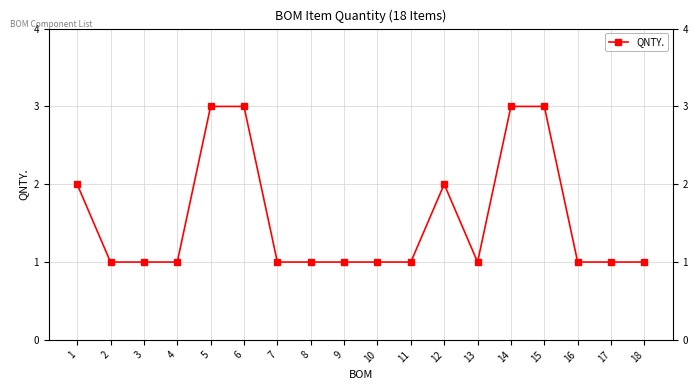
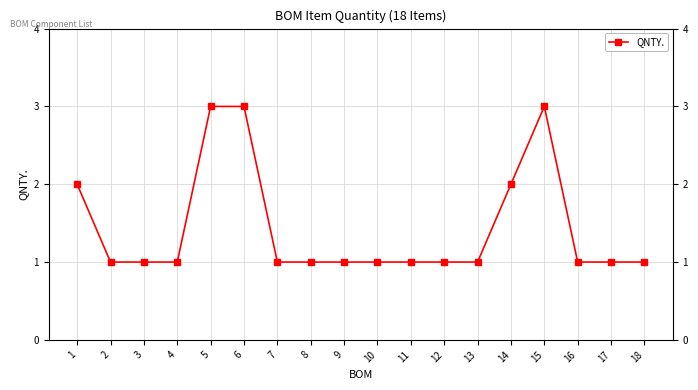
12: 2 -> 1
14: 3 -> 2
